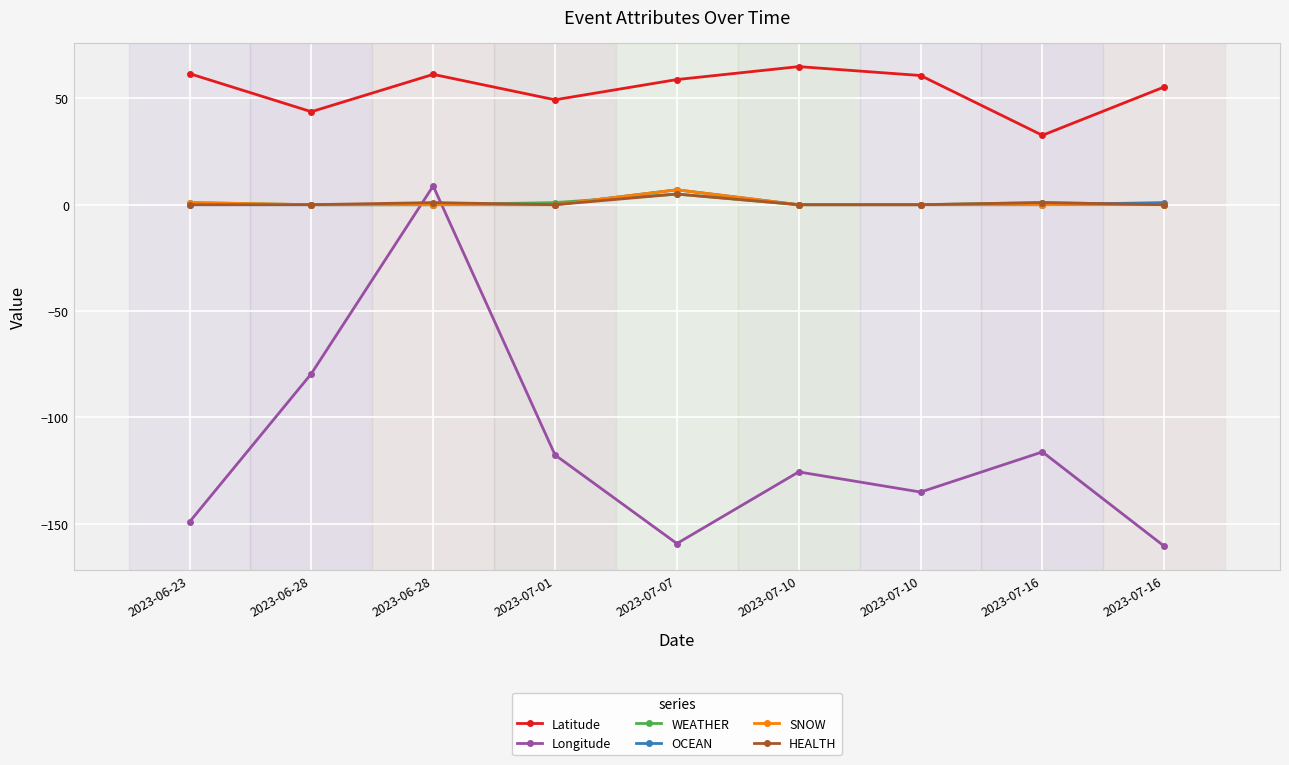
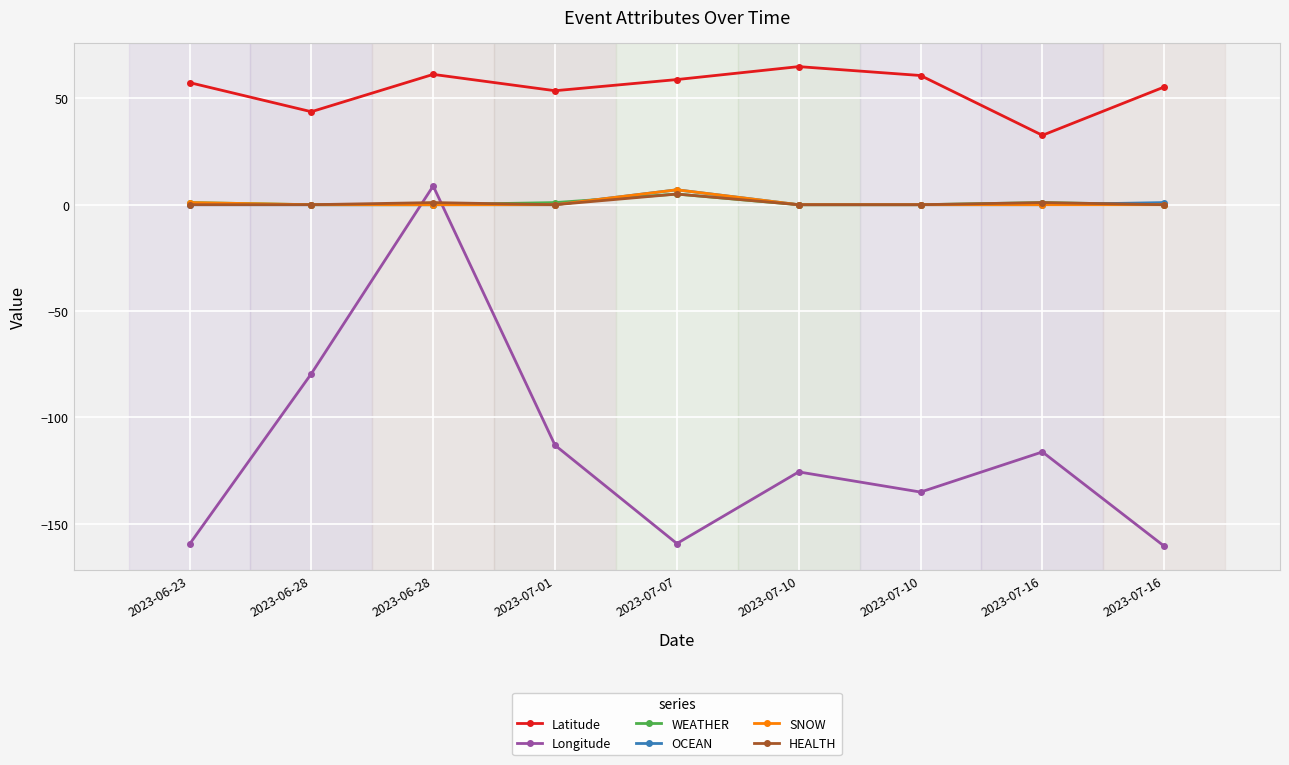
Latitude, 2023-06-23: 62 -> 57
Longitude, 2023-06-23: -149 -> -160
Latitude, 2023-07-01: 49 -> 54
Longitude, 2023-07-01: -118 -> -113
